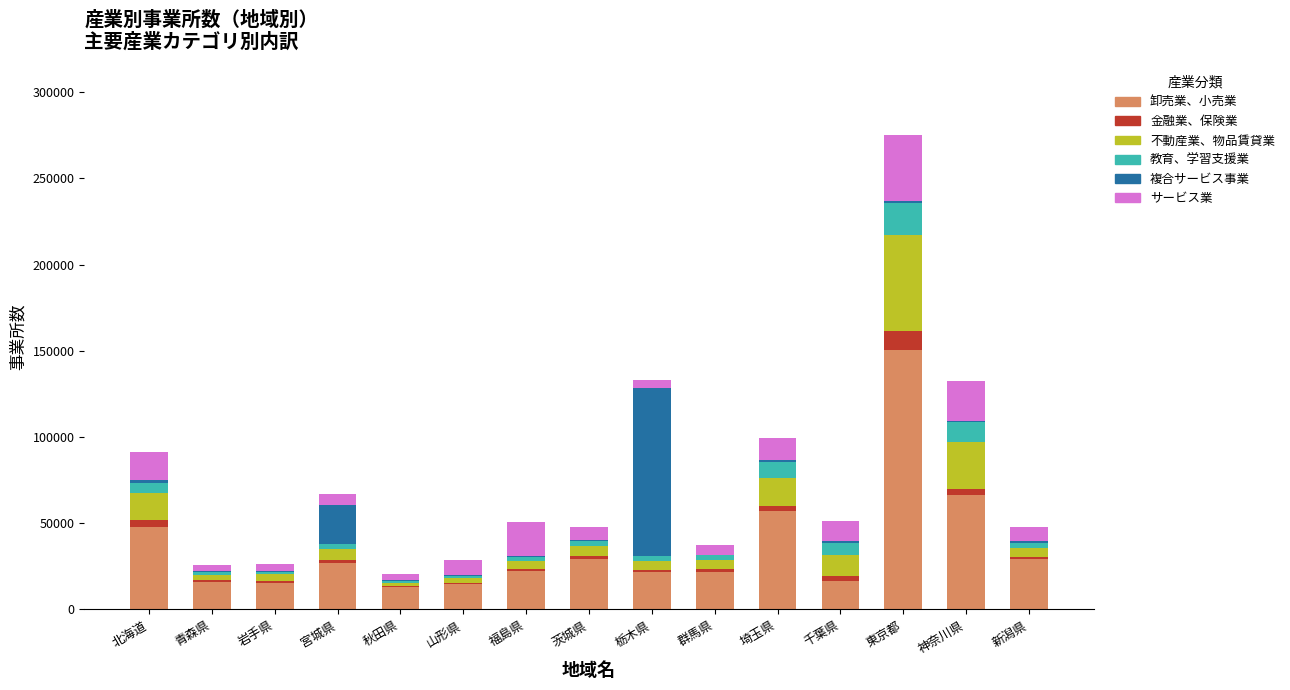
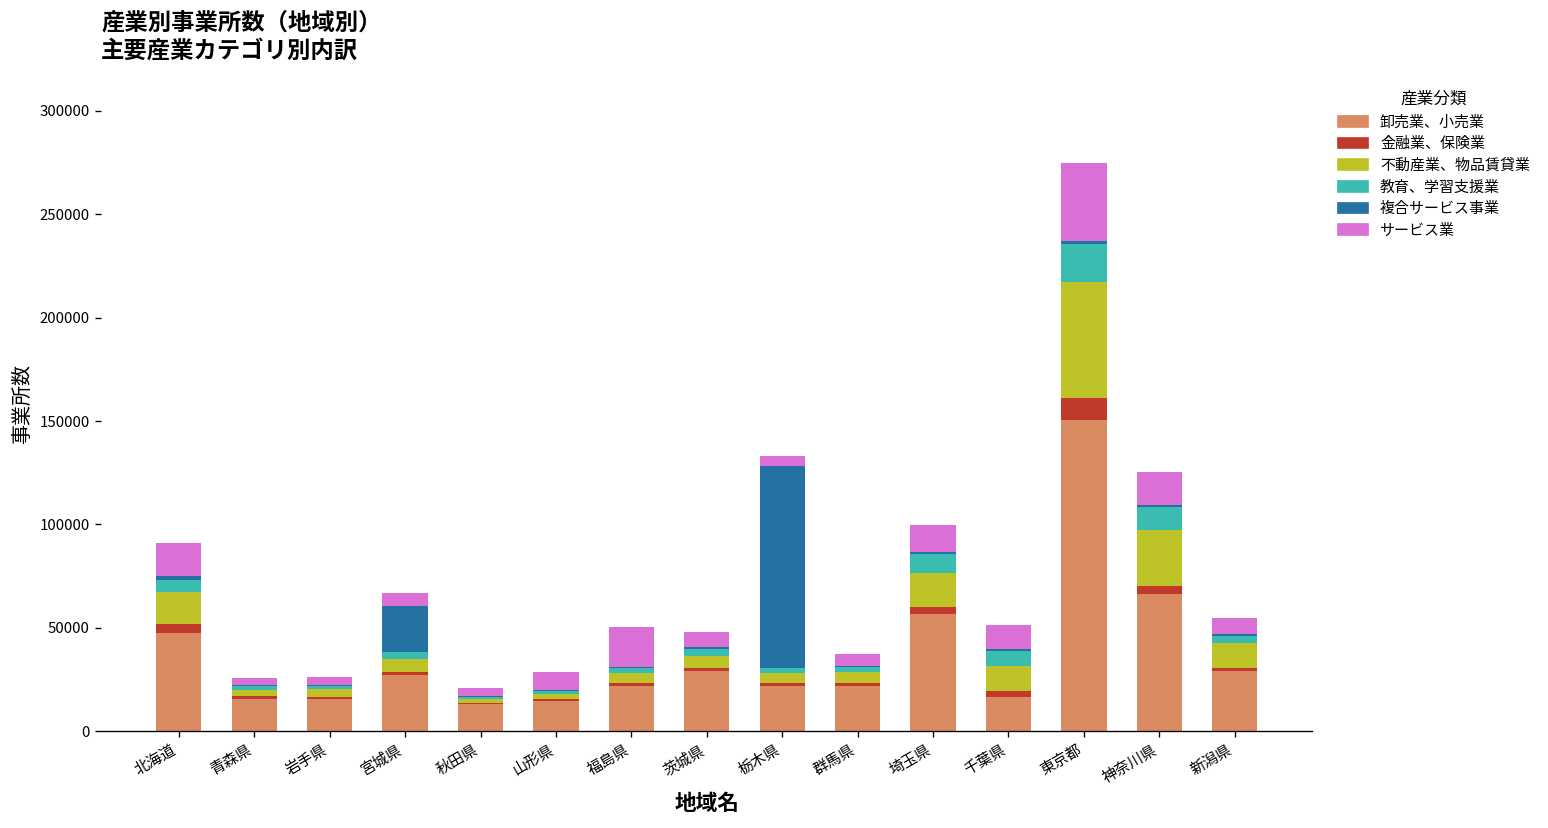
サービス業, 神奈川県: 23000 -> 16000
不動産業、物品賃貸業, 新潟県: 5000 -> 12000
